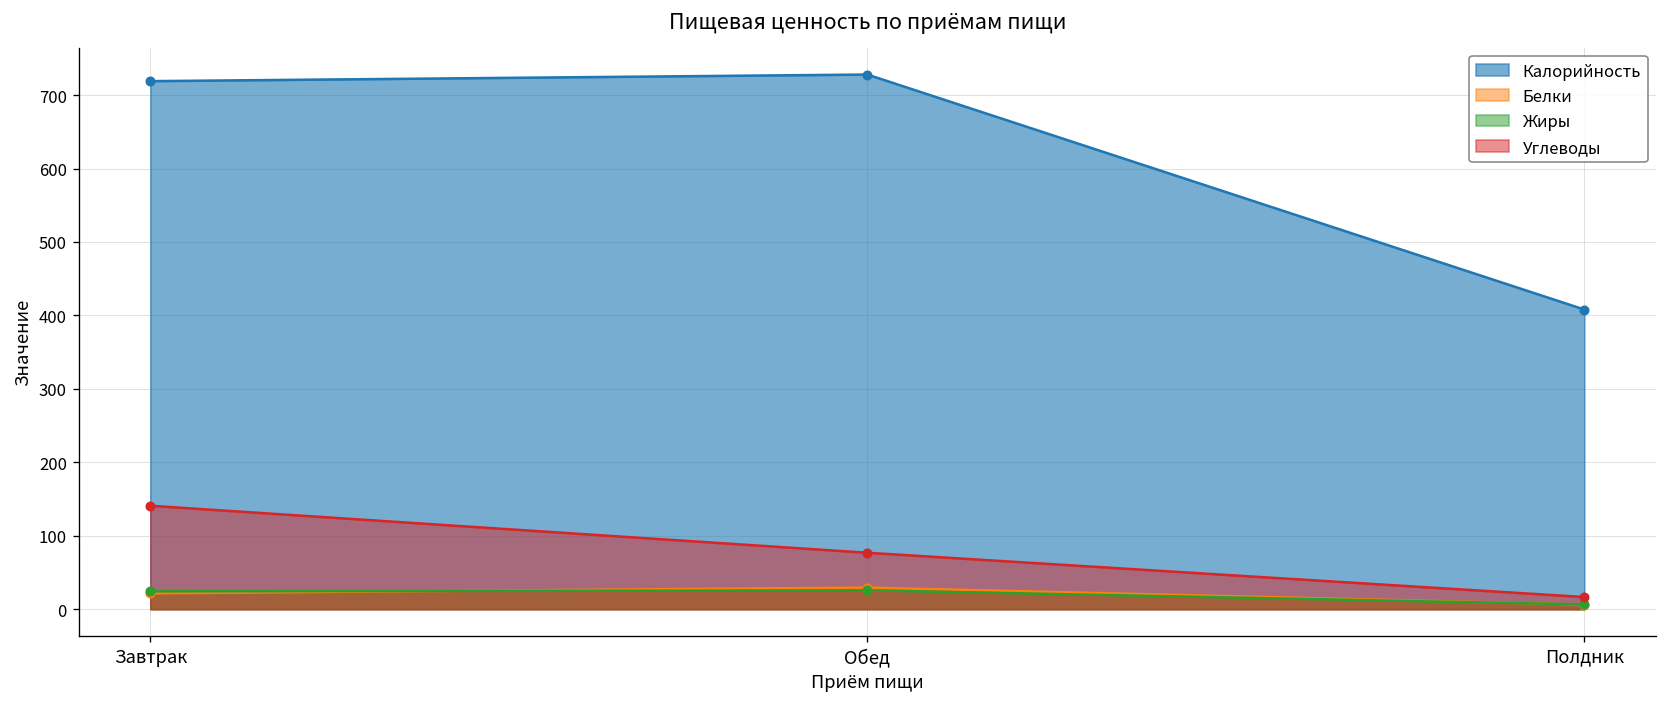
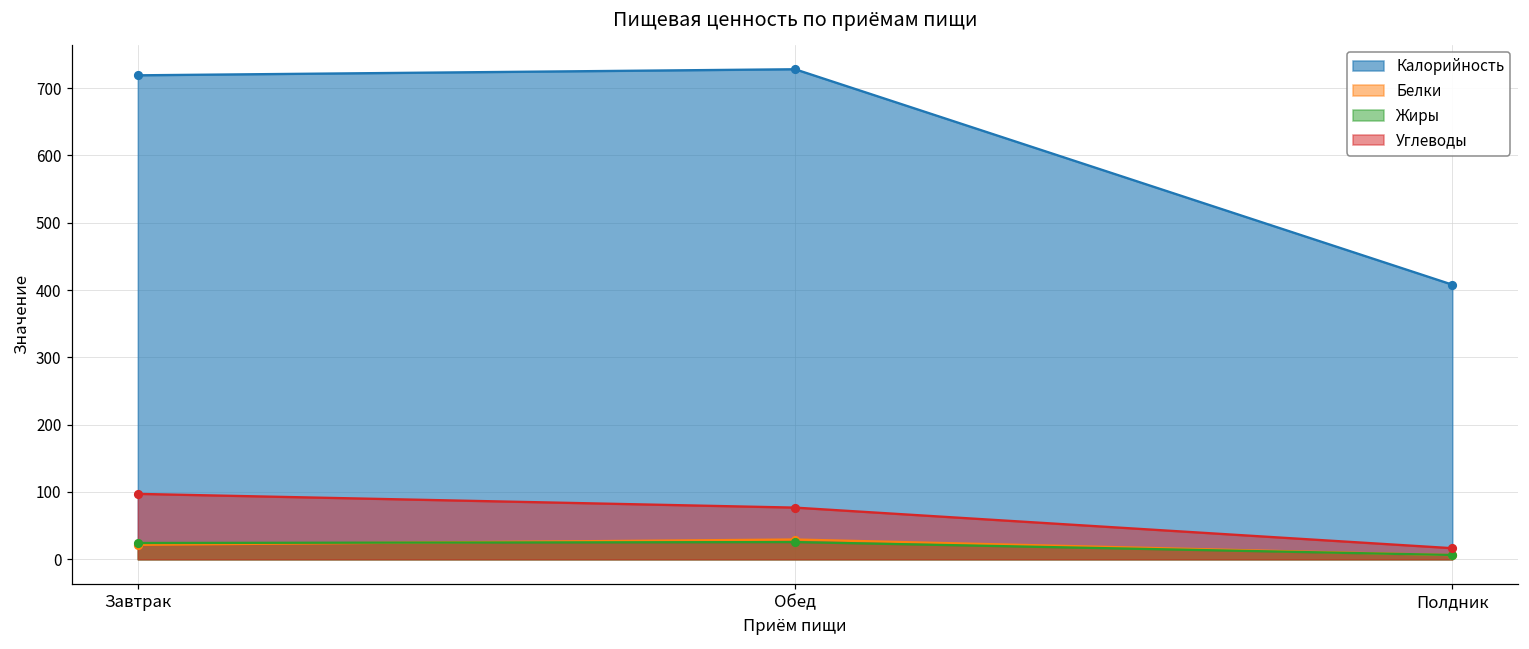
Углеводы, Завтрак: 140 -> 100
